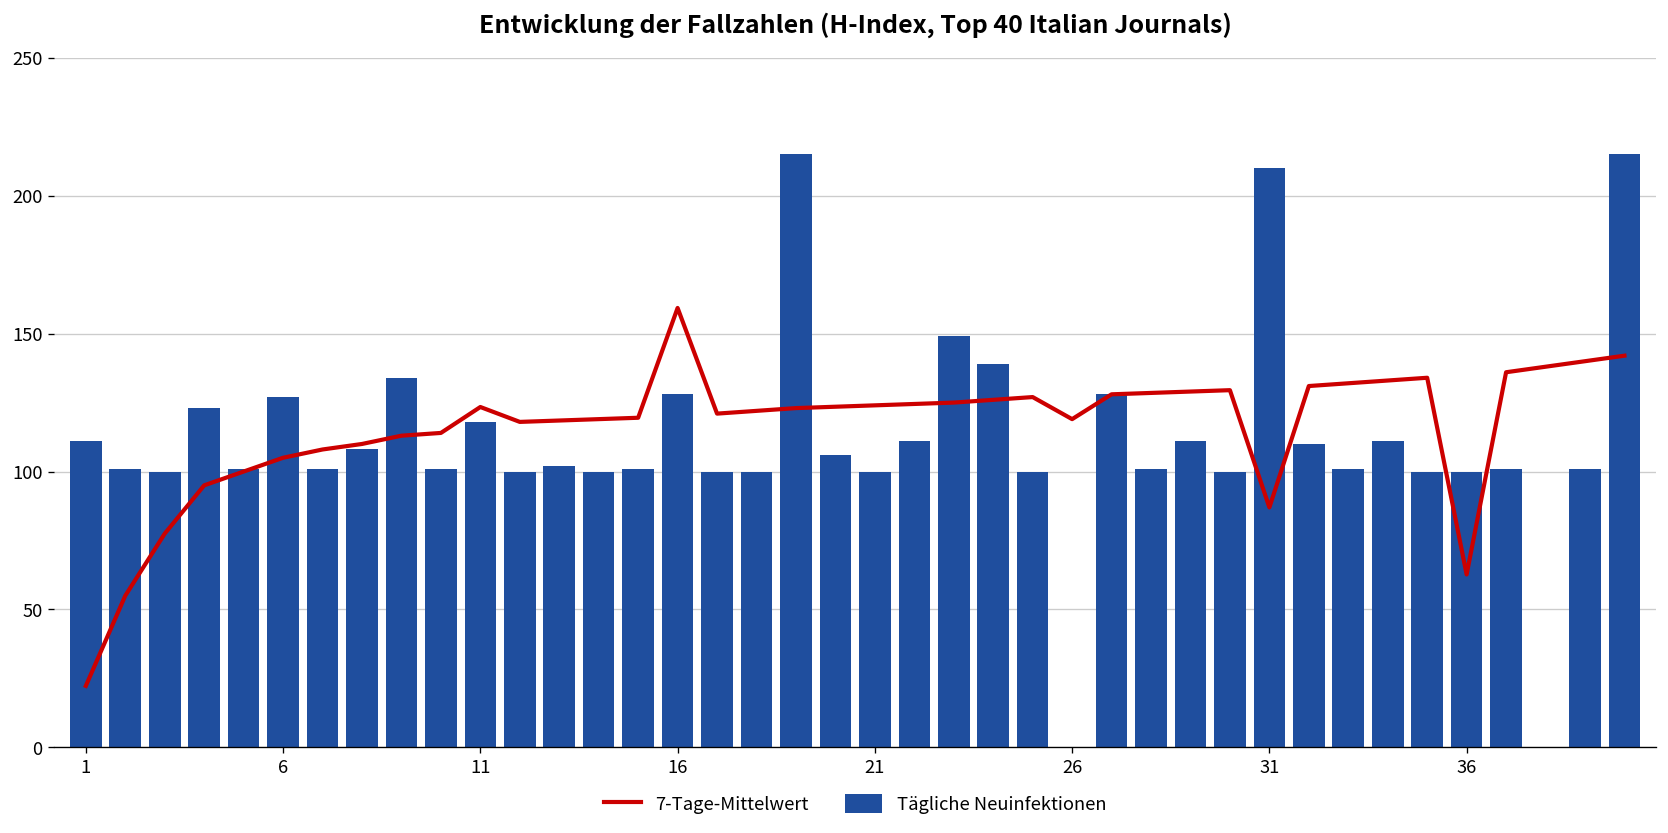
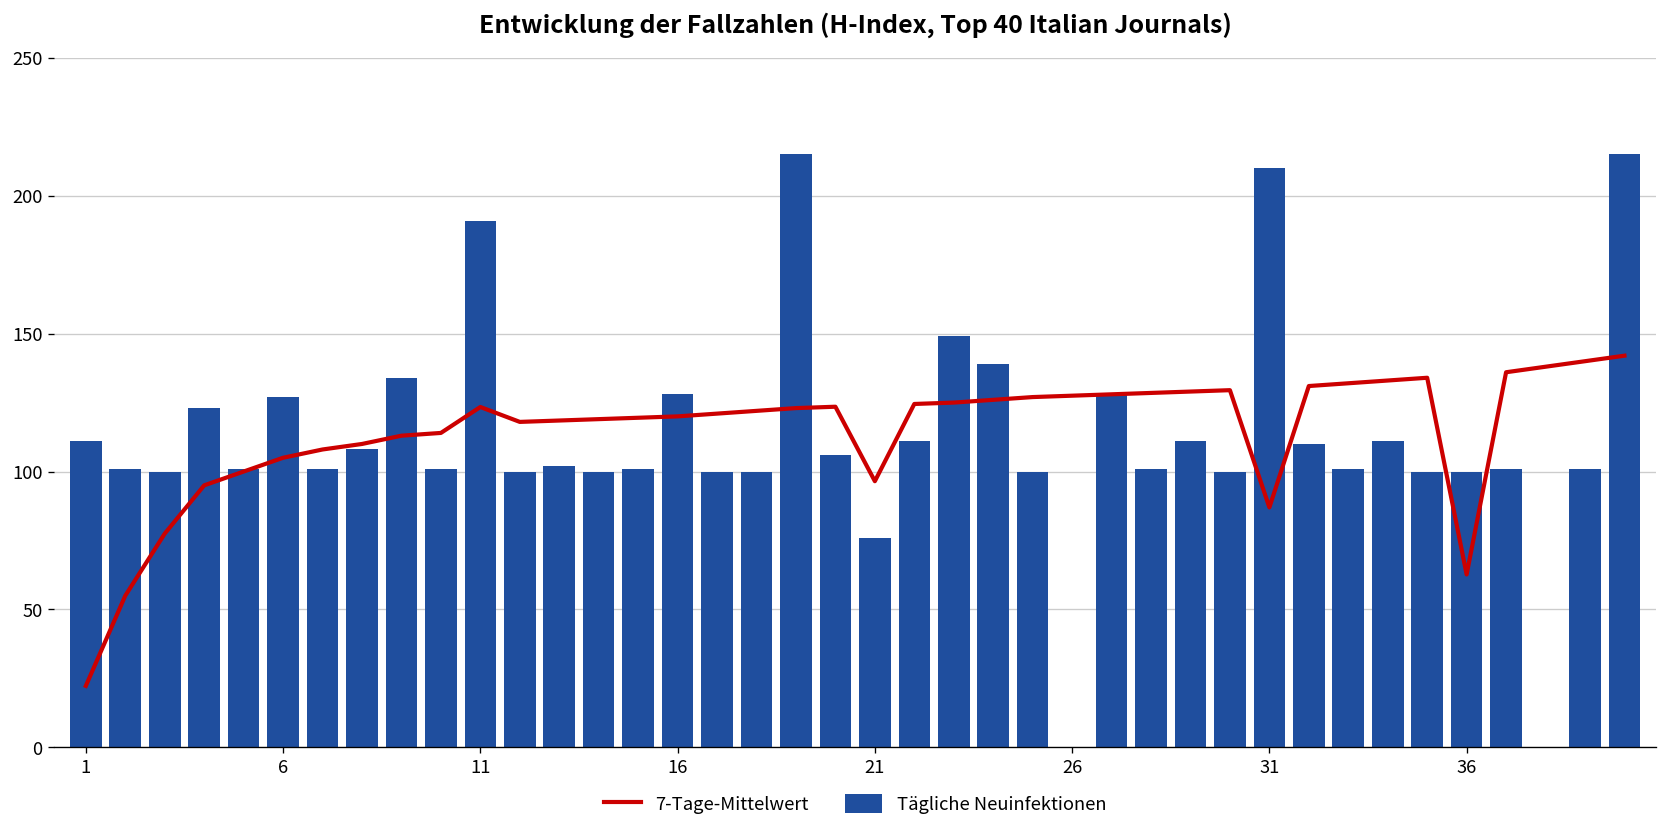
Tägliche Neuinfektionen, 11: 118 -> 191
7-Tage-Mittelwert, 16: 159 -> 120
7-Tage-Mittelwert, 21: 124 -> 97
Tägliche Neuinfektionen, 21: 100 -> 76
7-Tage-Mittelwert, 26: 119 -> 128
